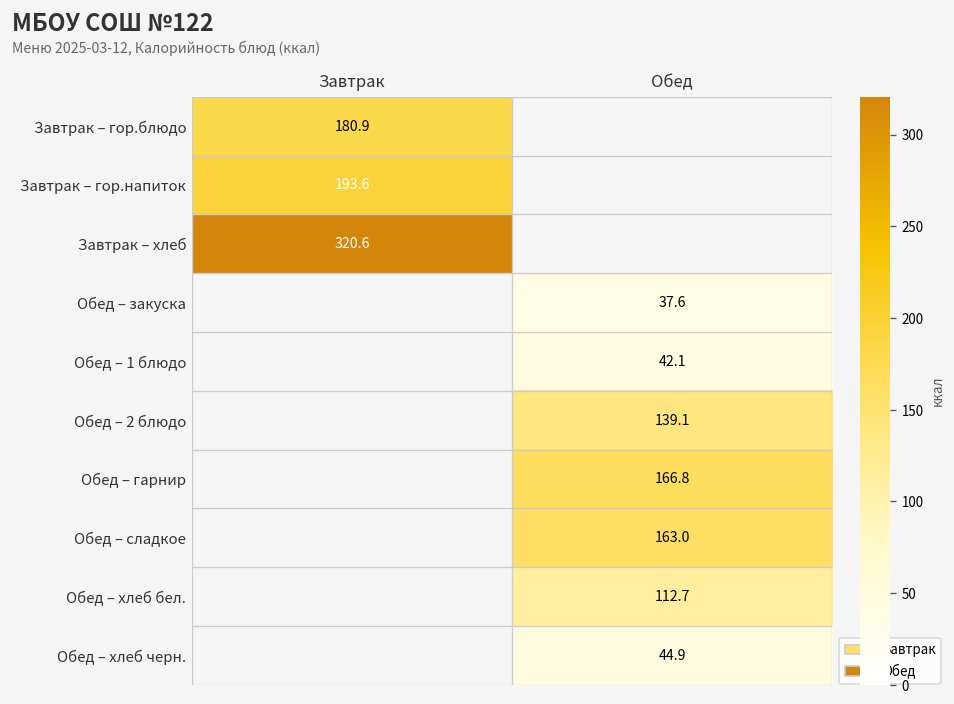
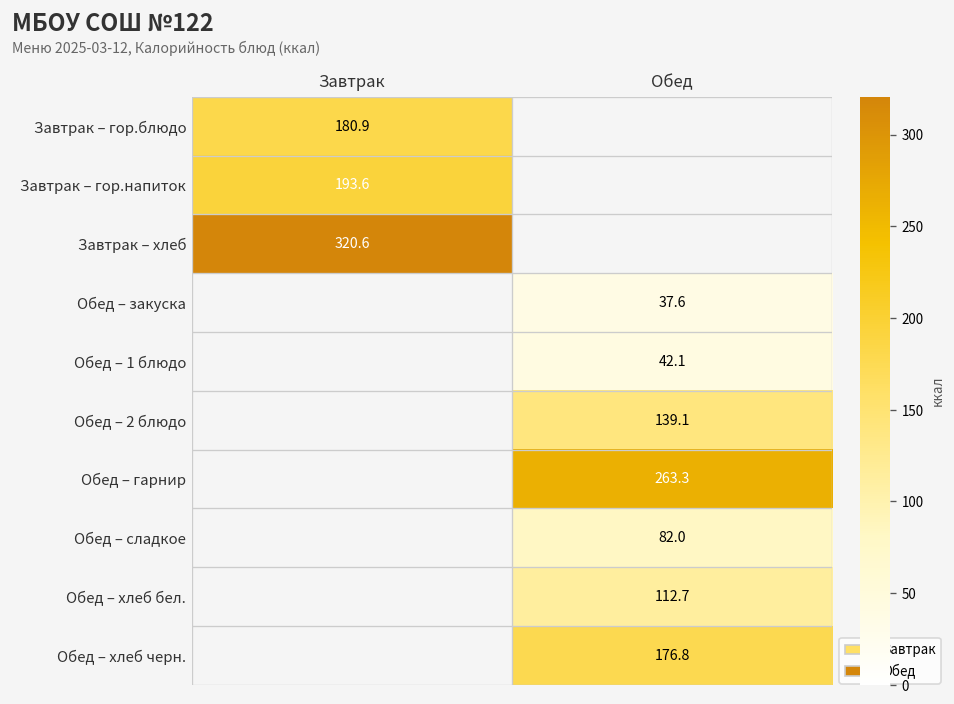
Обед – гарнир, Обед: 166.8 -> 263.3
Обед – сладкое, Обед: 163.0 -> 82.0
Обед – хлеб черн., Обед: 44.9 -> 176.8
